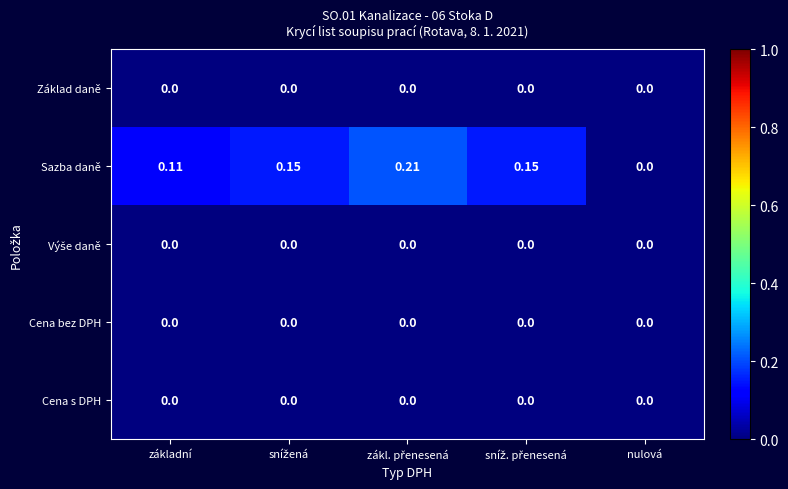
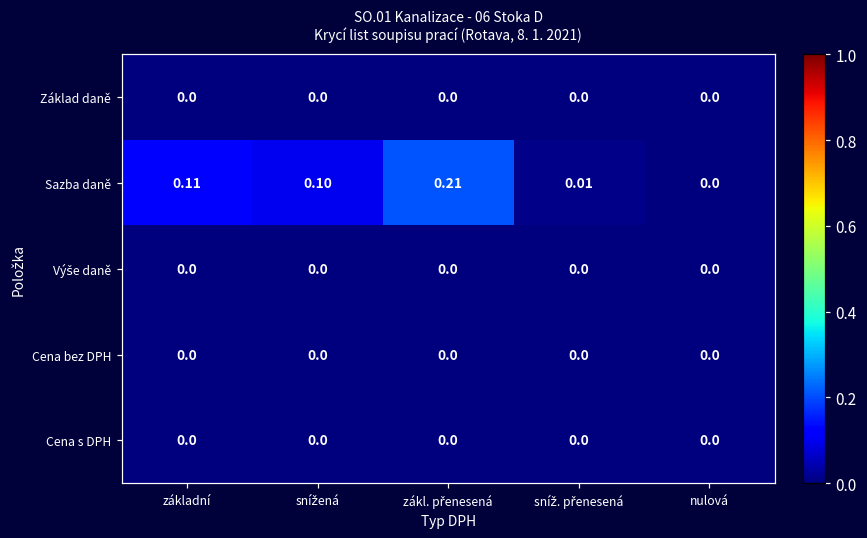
Sazba daně, snížená: 0.15 -> 0.10
Sazba daně, sníž. přenesená: 0.15 -> 0.01
